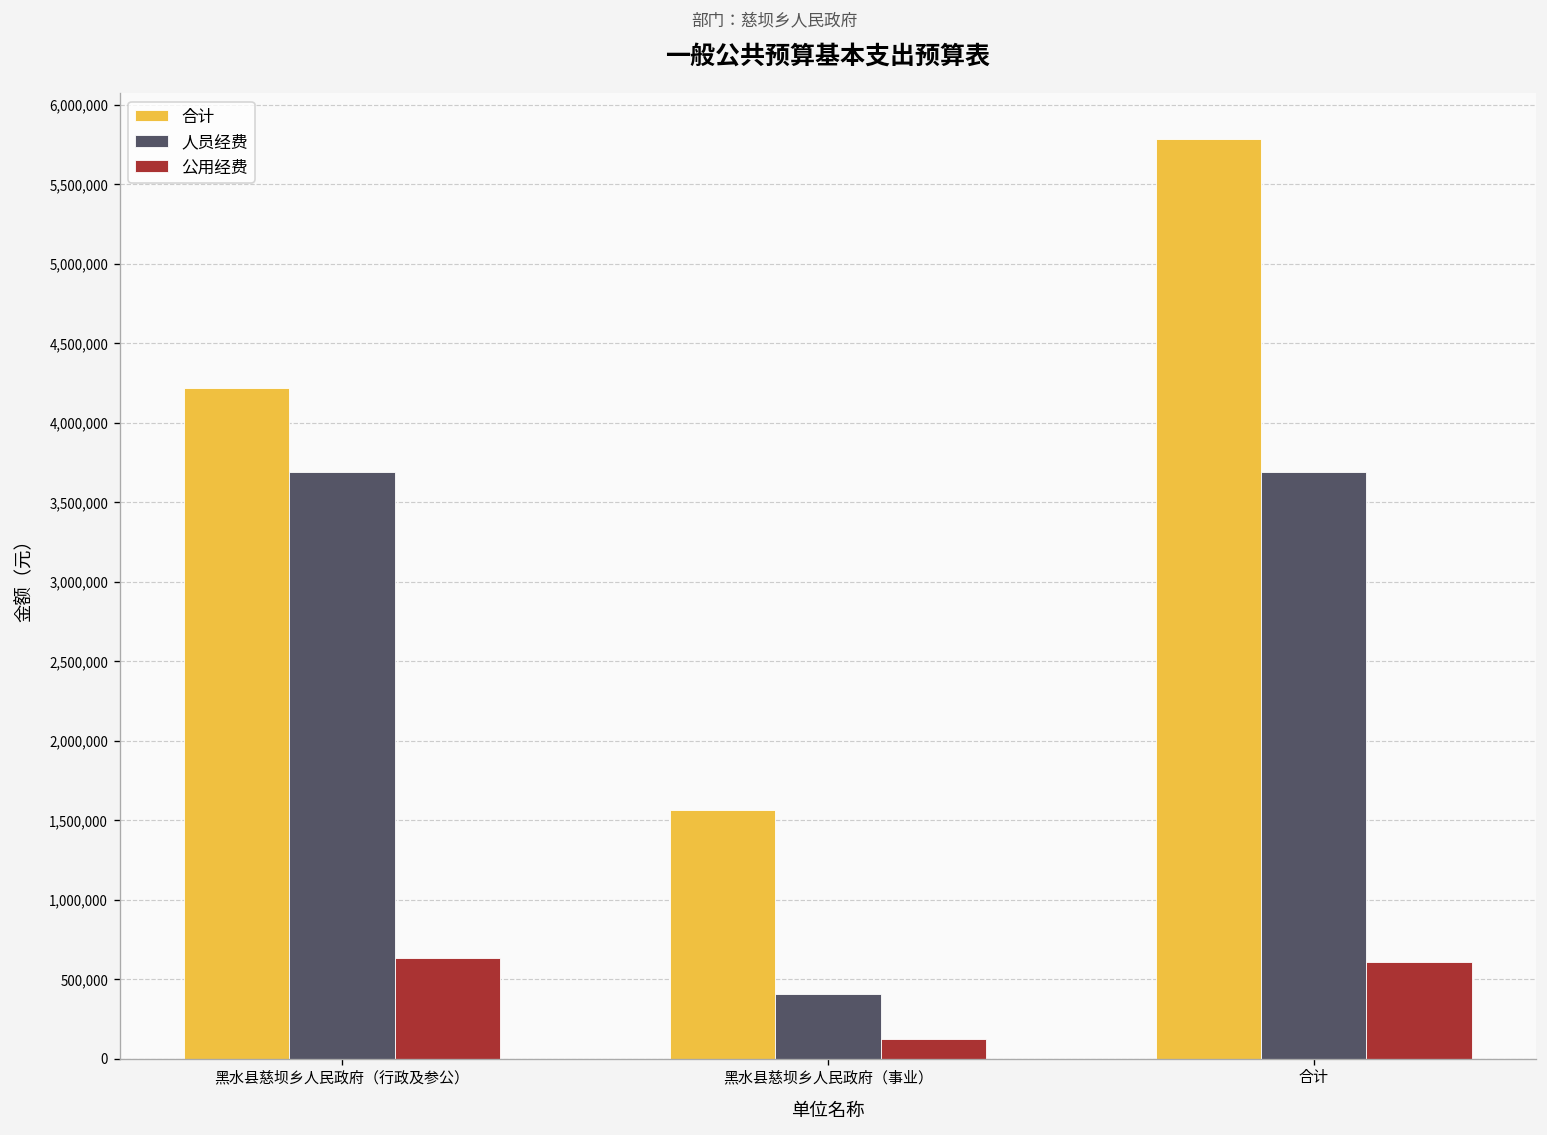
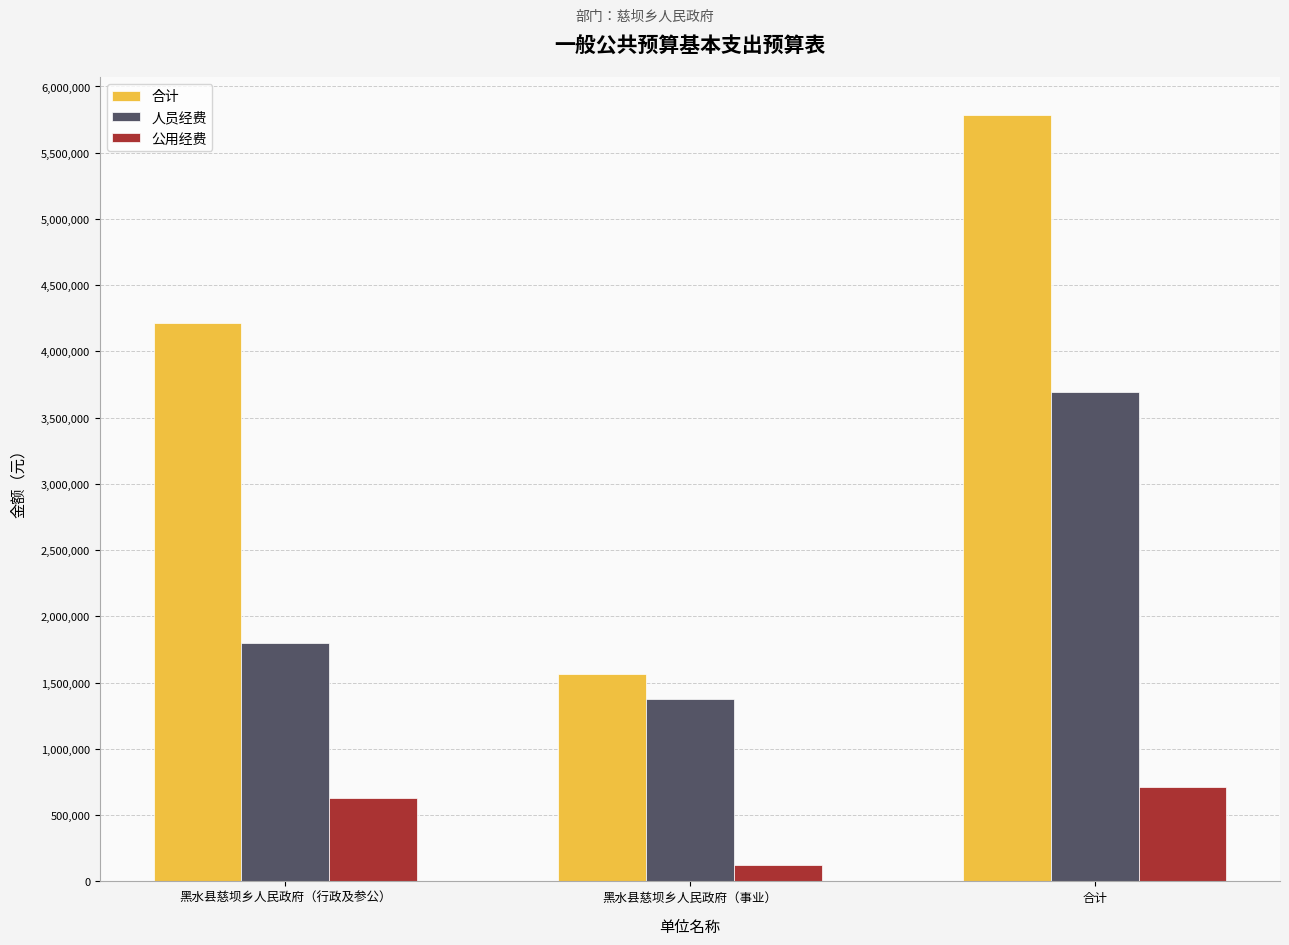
人员经费, 黑水县慈坝乡人民政府（行政及参公）: 3,690,000 -> 1,800,000
人员经费, 黑水县慈坝乡人民政府（事业）: 410,000 -> 1,380,000
公用经费, 合计: 610,000 -> 710,000
